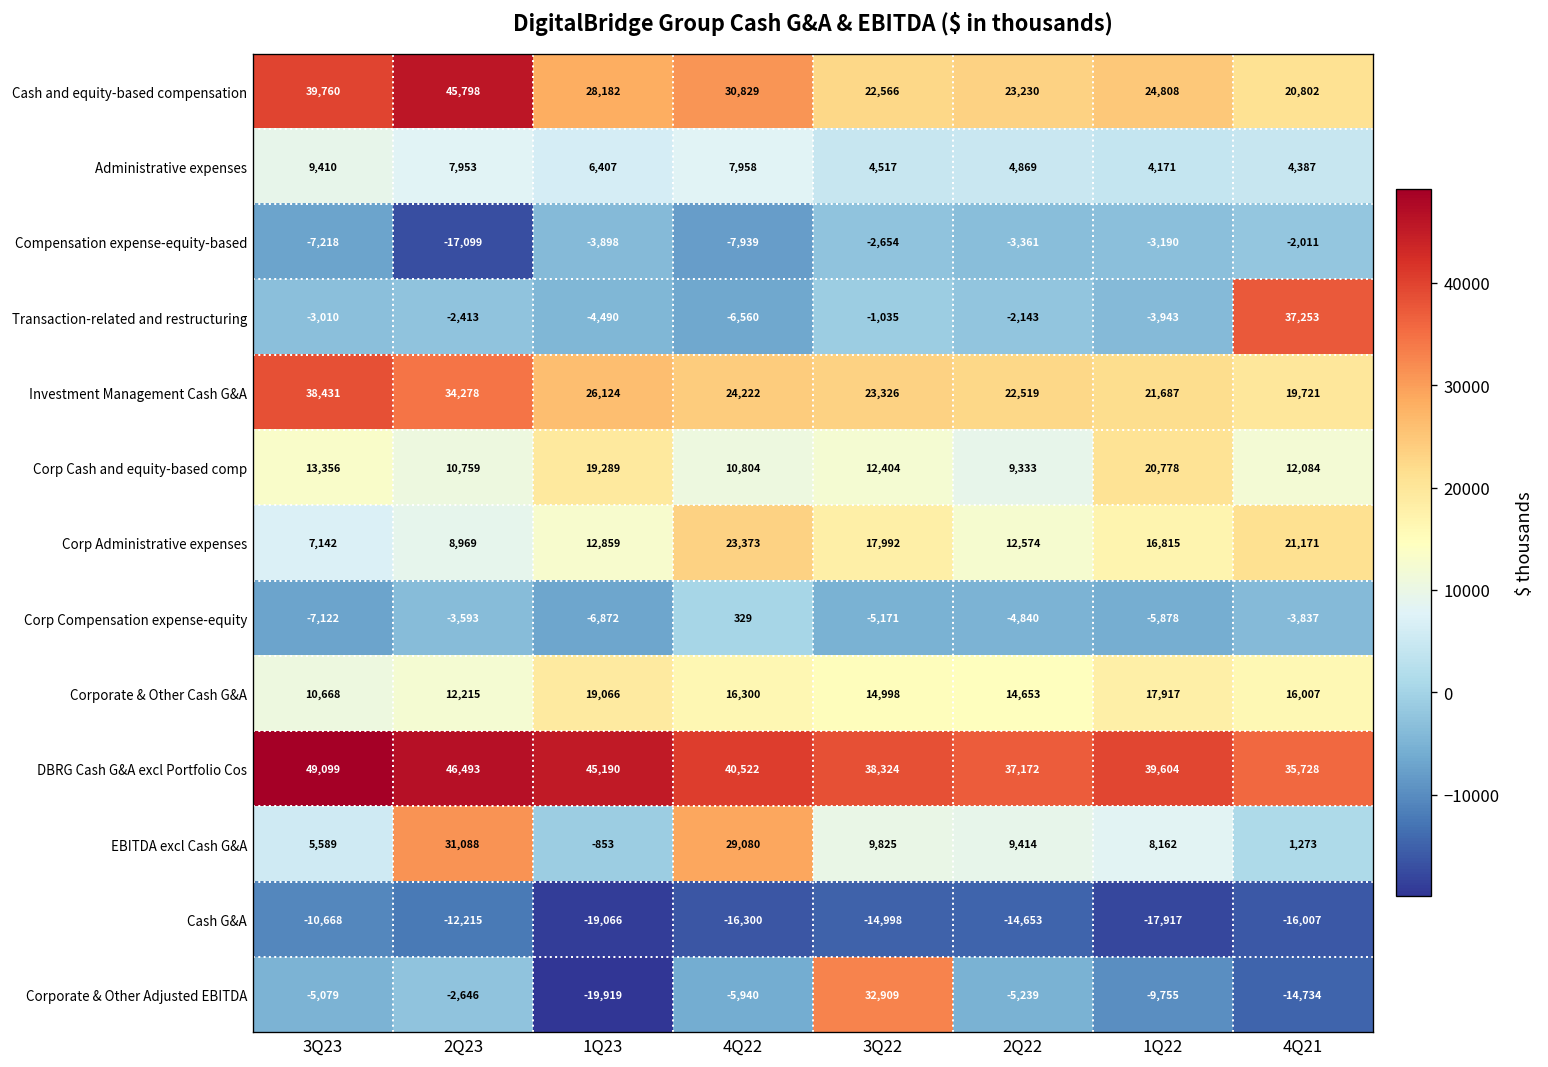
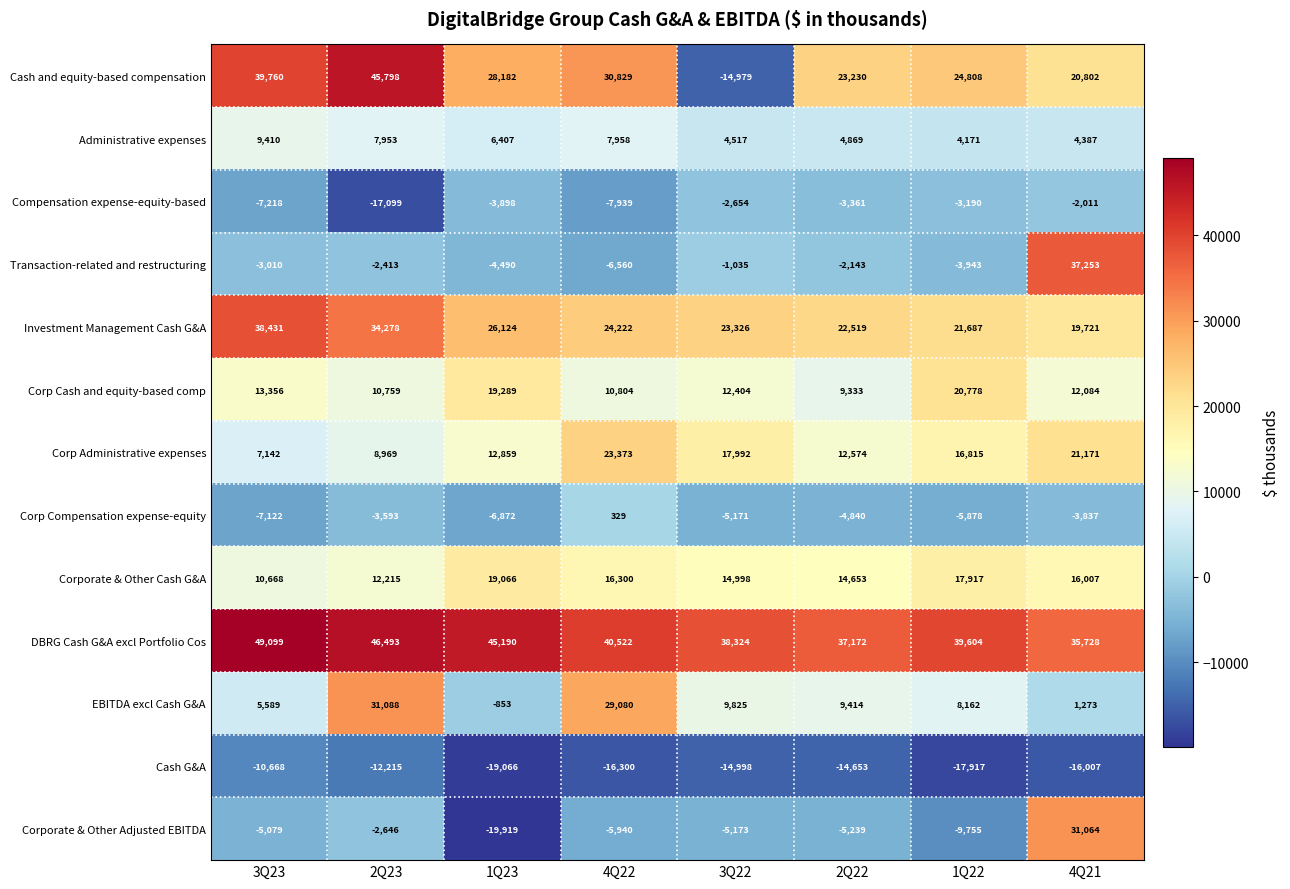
Cash and equity-based compensation, 3Q22: 22,566 -> -14,979
Corporate & Other Adjusted EBITDA, 3Q22: 32,909 -> -5,173
Corporate & Other Adjusted EBITDA, 4Q21: -14,734 -> 31,064
